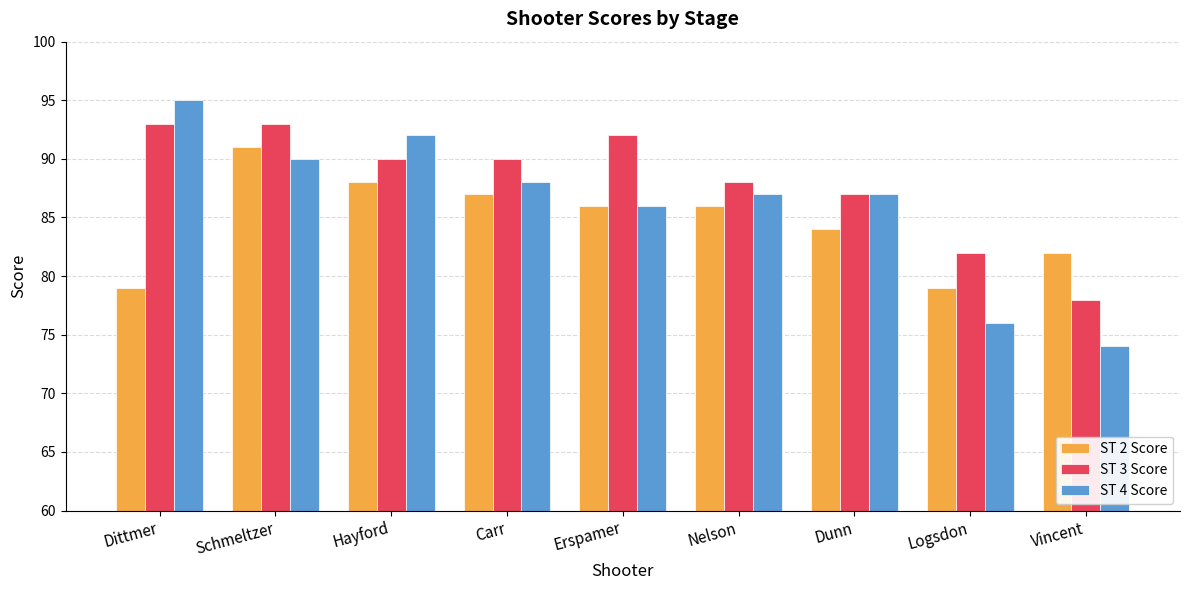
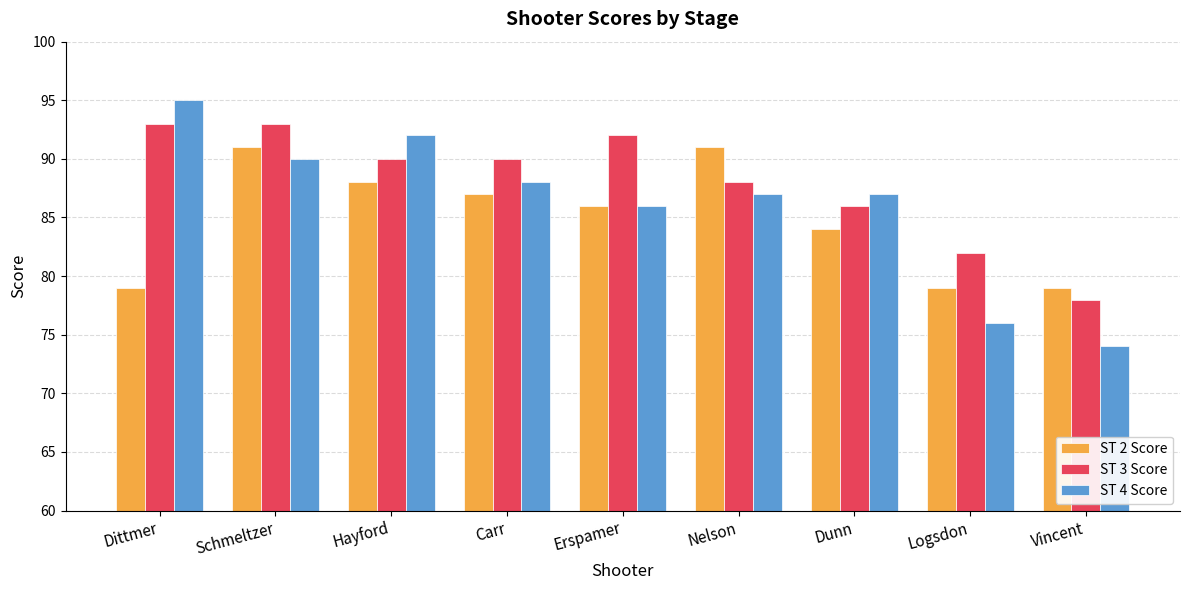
ST 2 Score, Nelson: 86 -> 91
ST 3 Score, Dunn: 87 -> 86
ST 2 Score, Vincent: 82 -> 79
